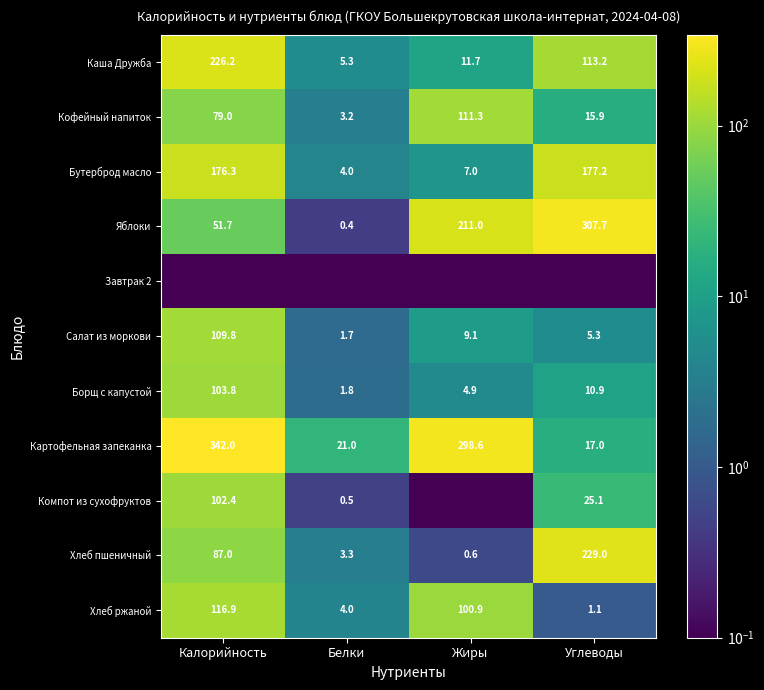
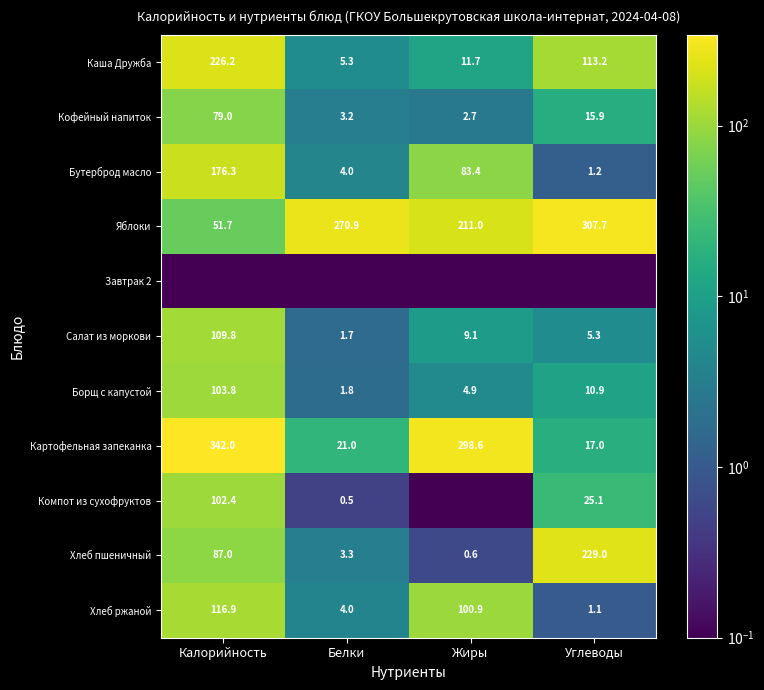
Кофейный напиток, Жиры: 111.3 -> 2.7
Бутерброд масло, Жиры: 7.0 -> 83.4
Бутерброд масло, Углеводы: 177.2 -> 1.2
Яблоки, Белки: 0.4 -> 270.9
